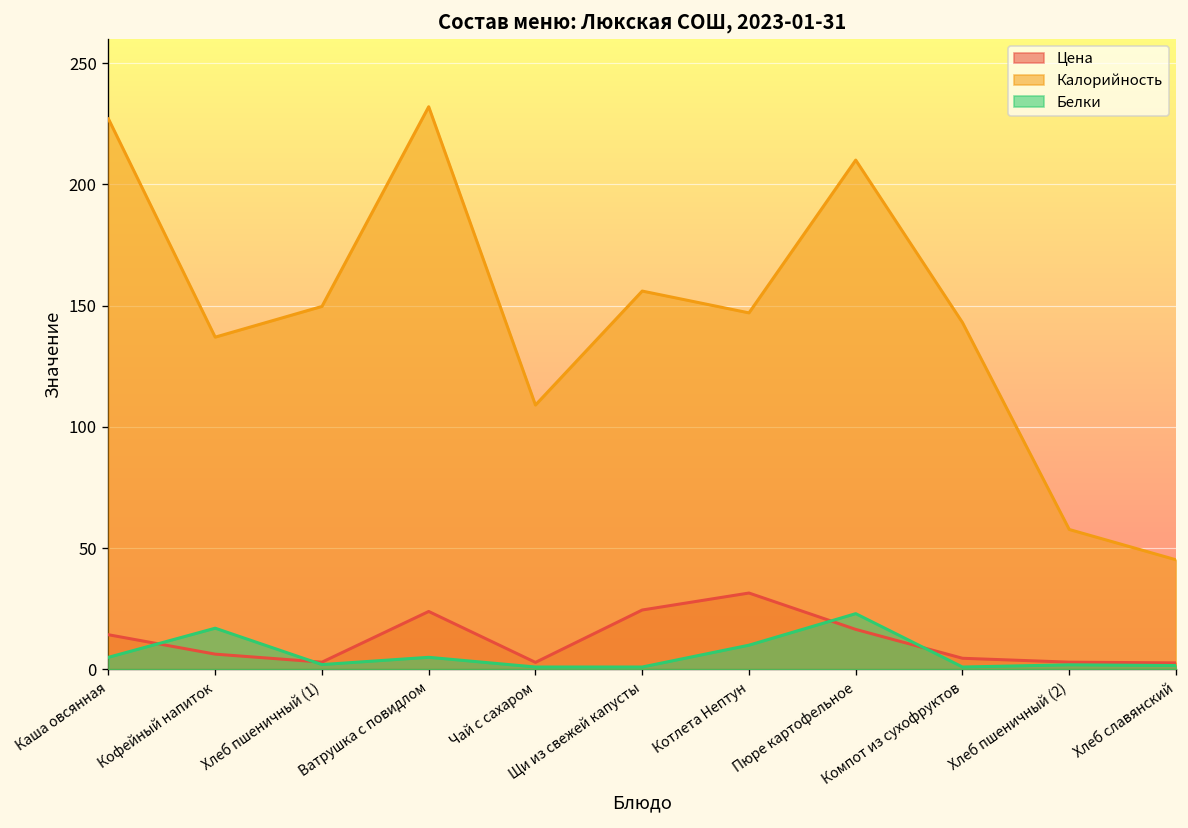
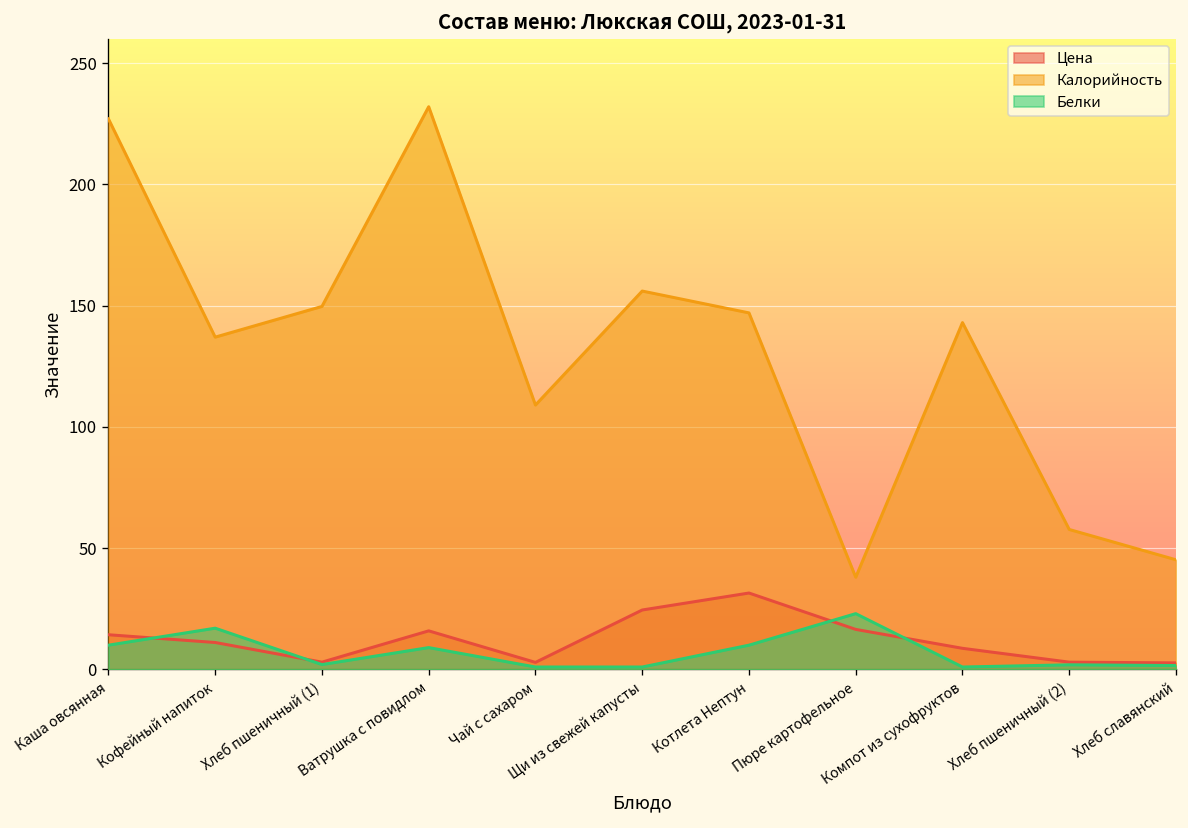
Белки, Каша овсянная: 5 -> 10
Цена, Кофейный напиток: 6 -> 11
Цена, Ватрушка с повидлом: 24 -> 16
Белки, Ватрушка с повидлом: 5 -> 9
Калорийность, Пюре картофельное: 210 -> 38
Цена, Компот из сухофруктов: 5 -> 9
